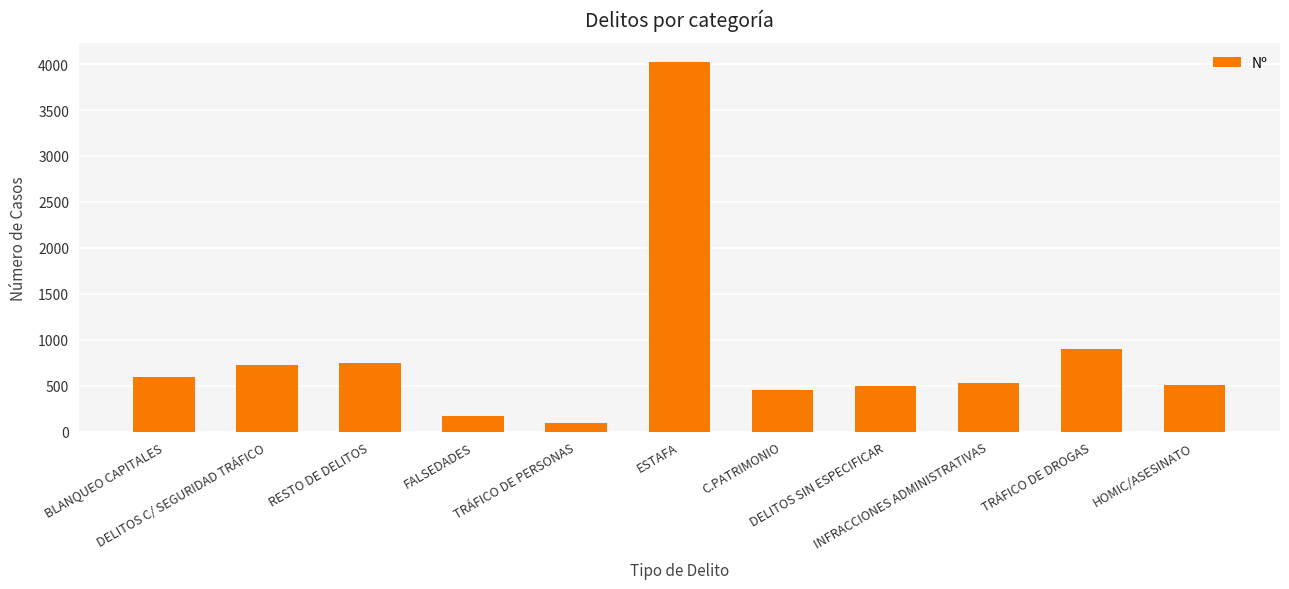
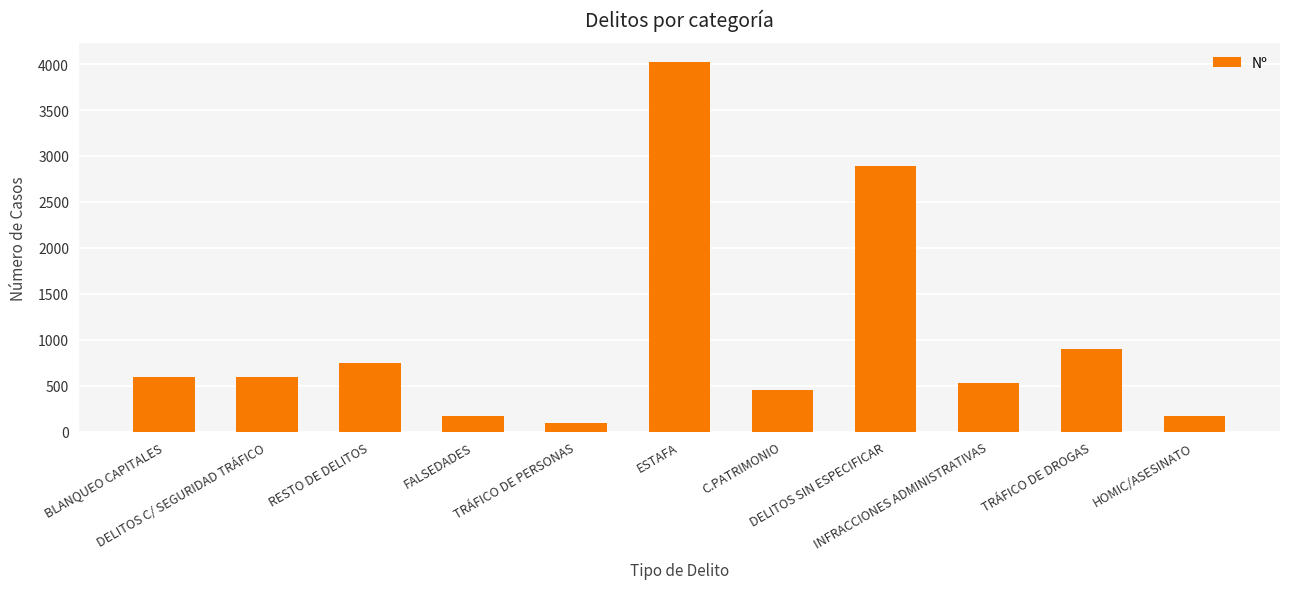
DELITOS C/ SEGURIDAD TRÁFICO: 700 -> 600
DELITOS SIN ESPECIFICAR: 500 -> 2900
HOMIC/ASESINATO: 500 -> 200
